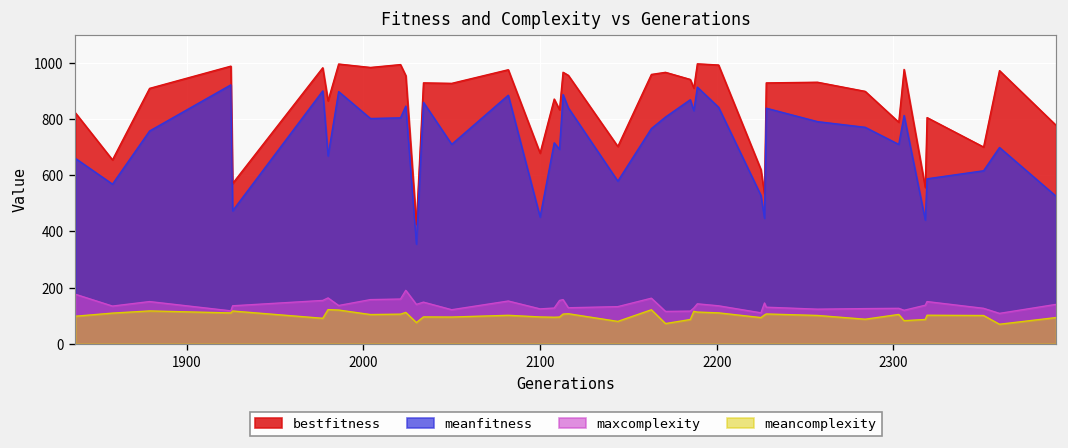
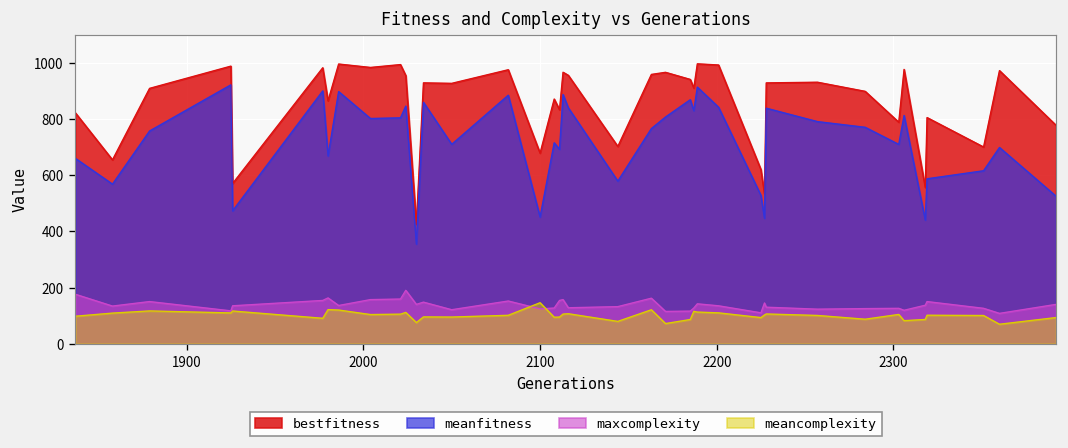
meancomplexity, 2100: 100 -> 150
